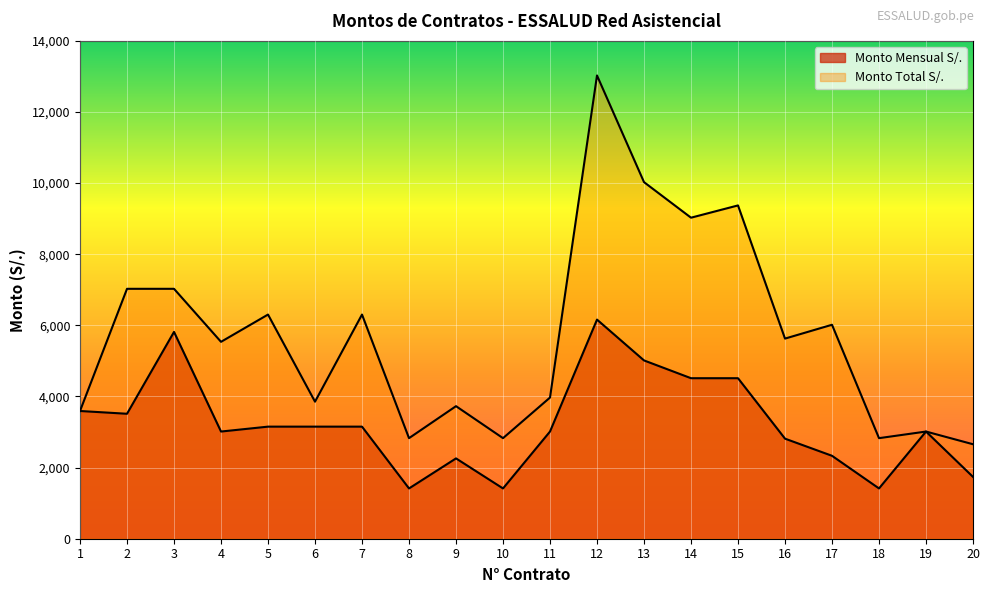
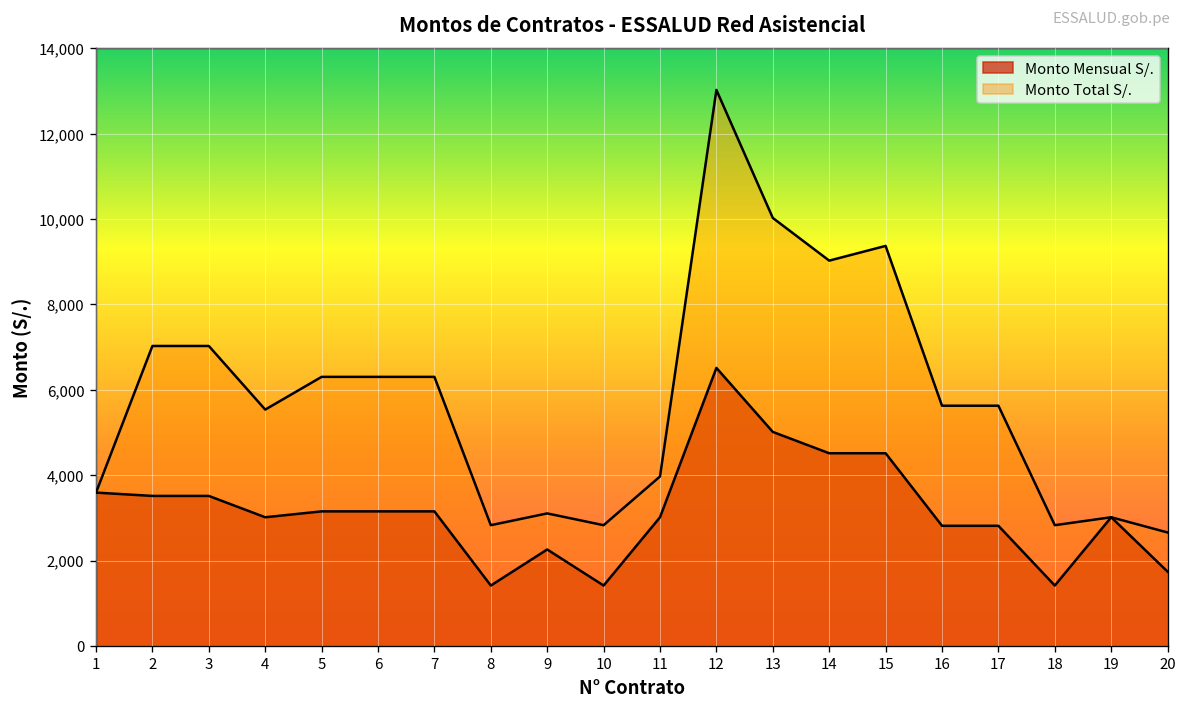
Monto Mensual S/., 3: 5,800 -> 3,500
Monto Total S/., 6: 3,900 -> 6,300
Monto Total S/., 9: 3,700 -> 3,100
Monto Mensual S/., 12: 6,200 -> 6,500
Monto Mensual S/., 17: 2,300 -> 2,800
Monto Total S/., 17: 6,000 -> 5,600
